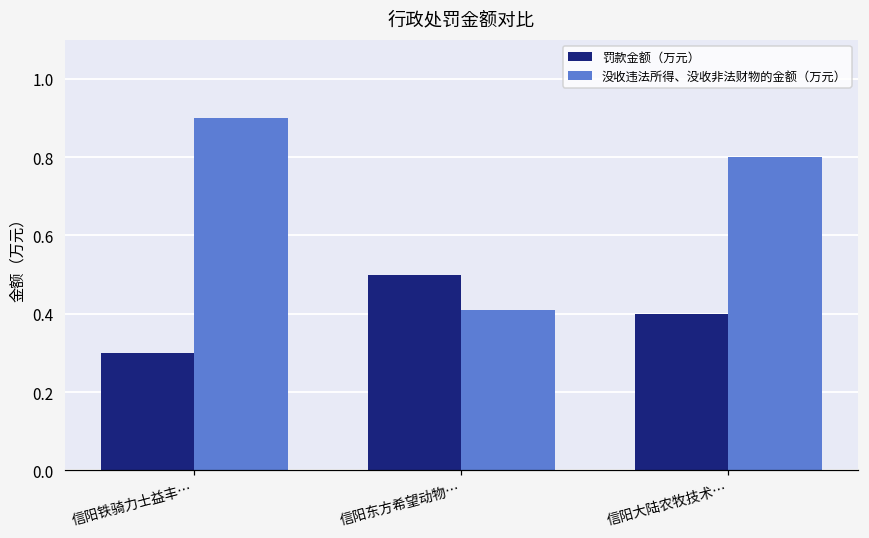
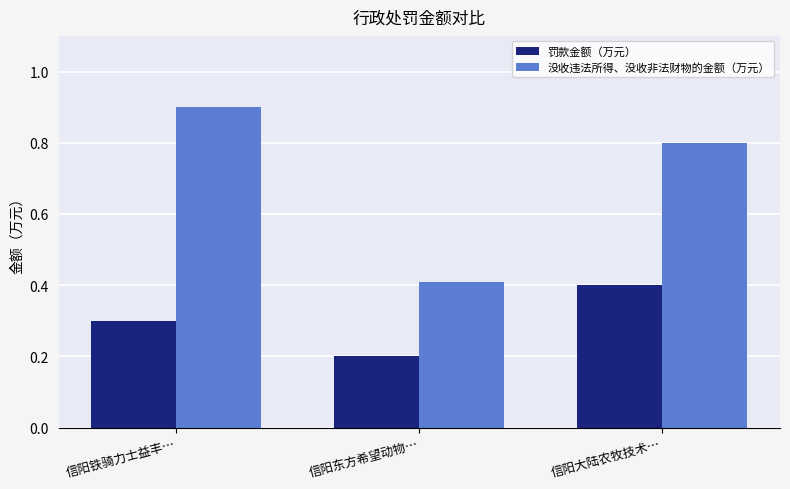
罚款金额（万元）, 信阳东方希望动物…: 0.5 -> 0.2
